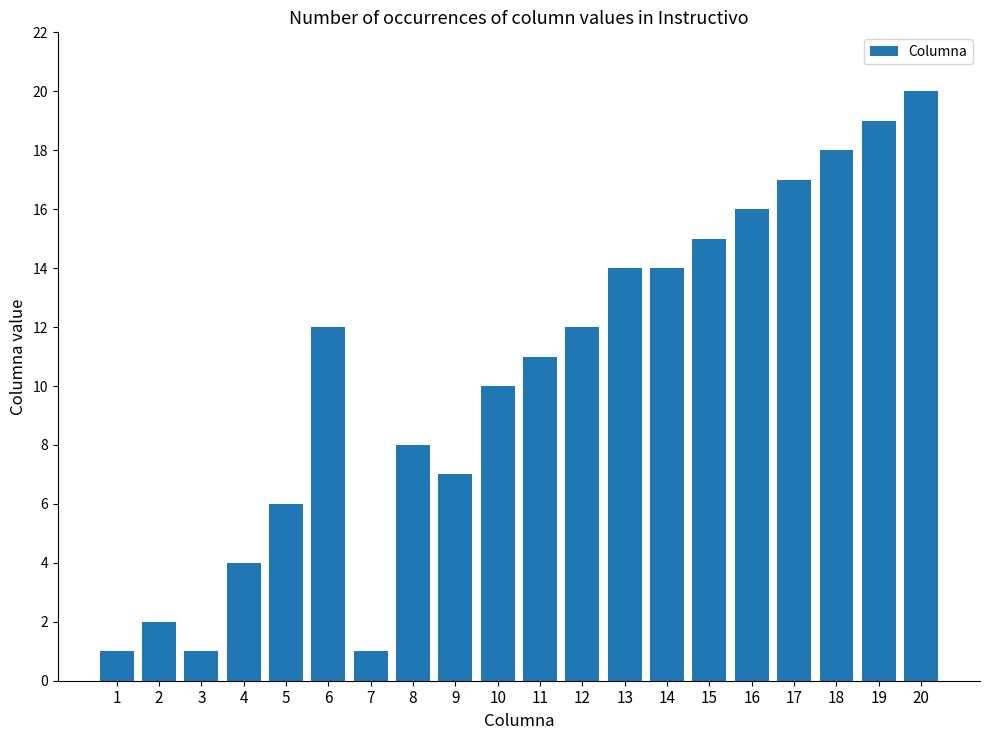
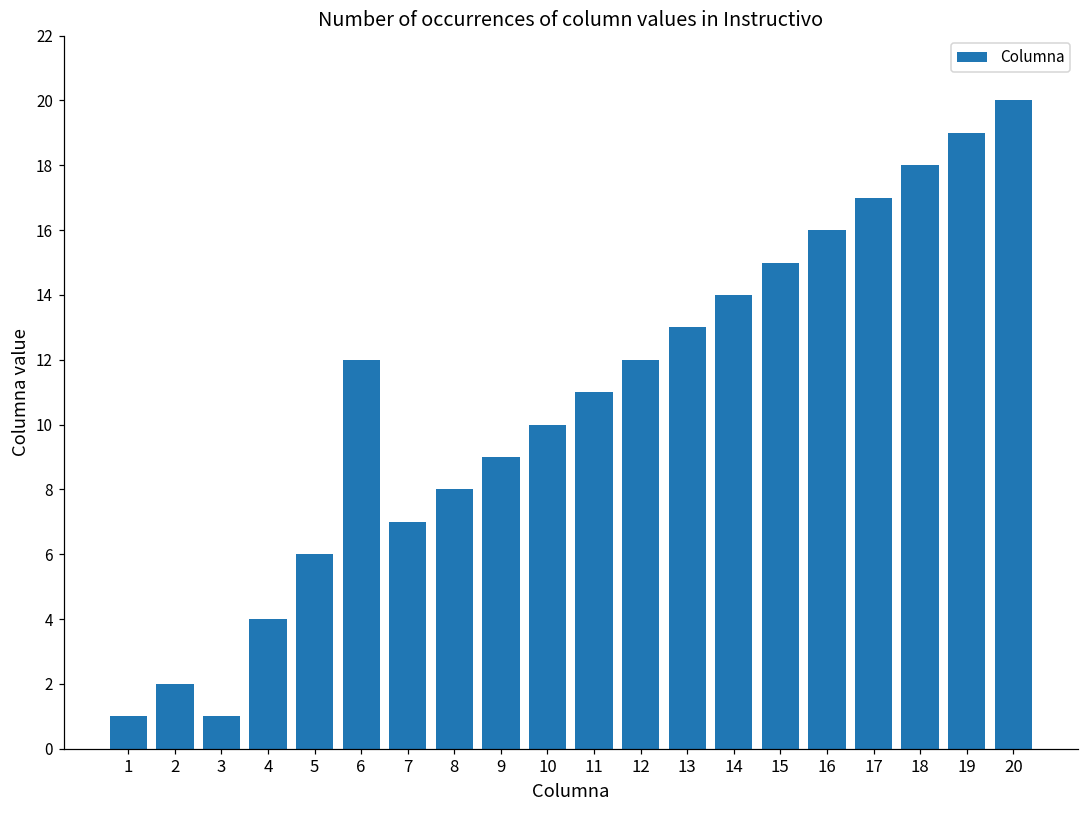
7: 1 -> 7
9: 7 -> 9
13: 14 -> 13
